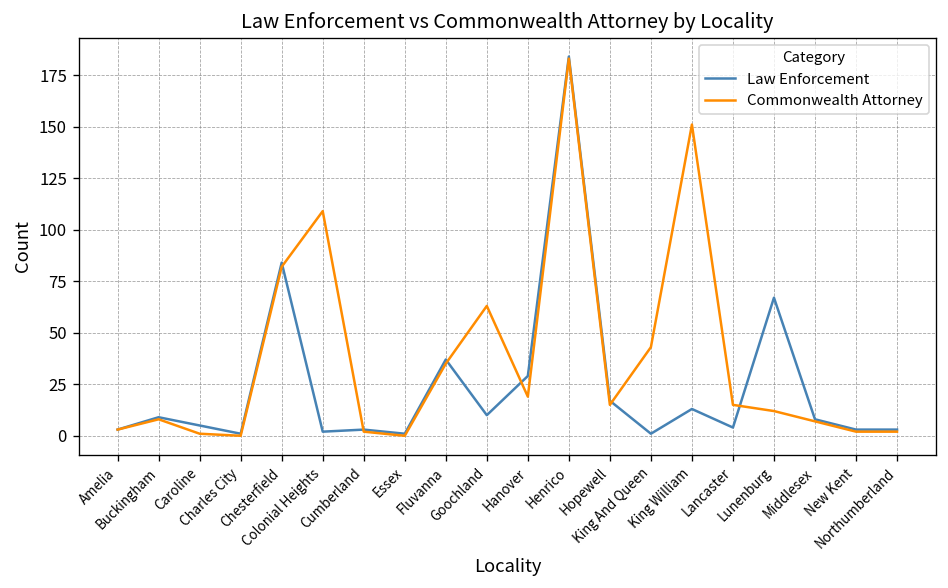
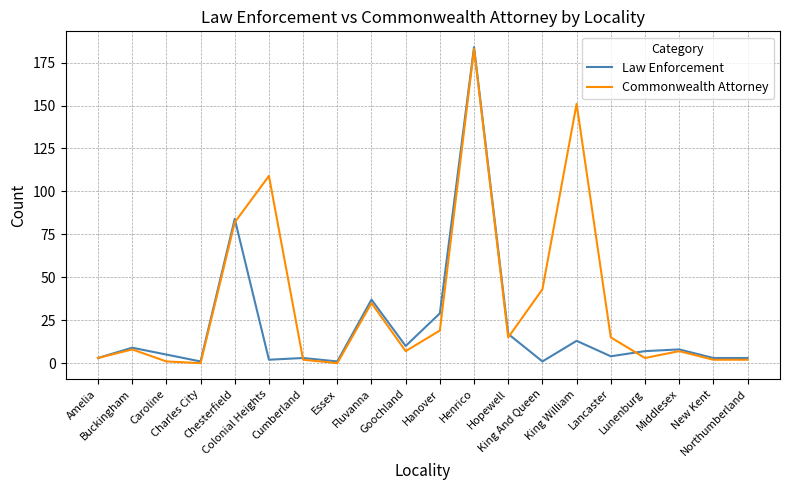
Commonwealth Attorney, Goochland: 63 -> 7
Law Enforcement, Lunenburg: 67 -> 7
Commonwealth Attorney, Lunenburg: 12 -> 3
